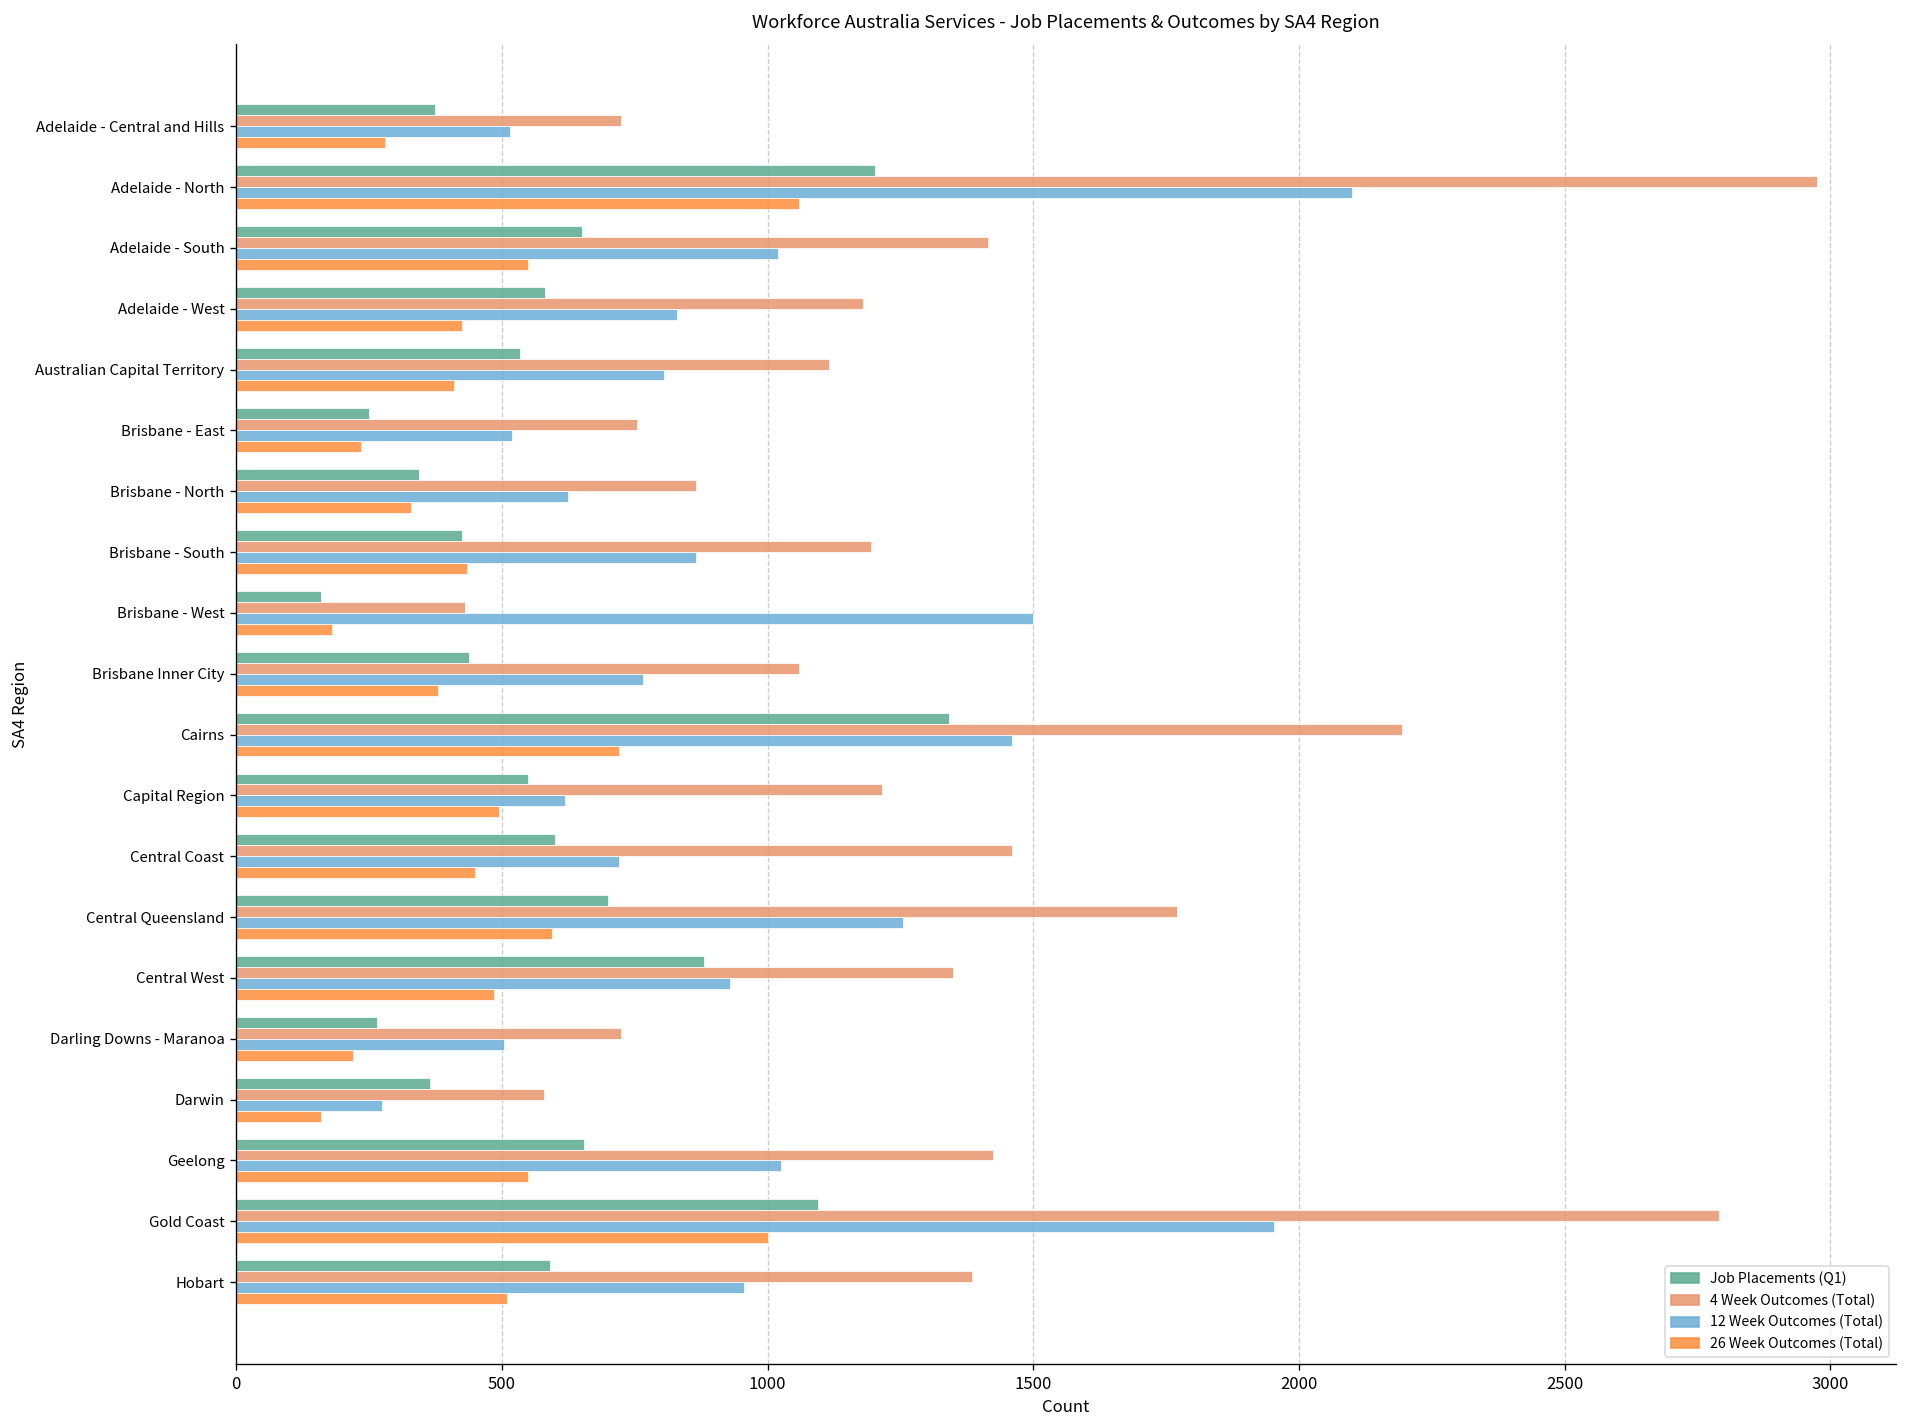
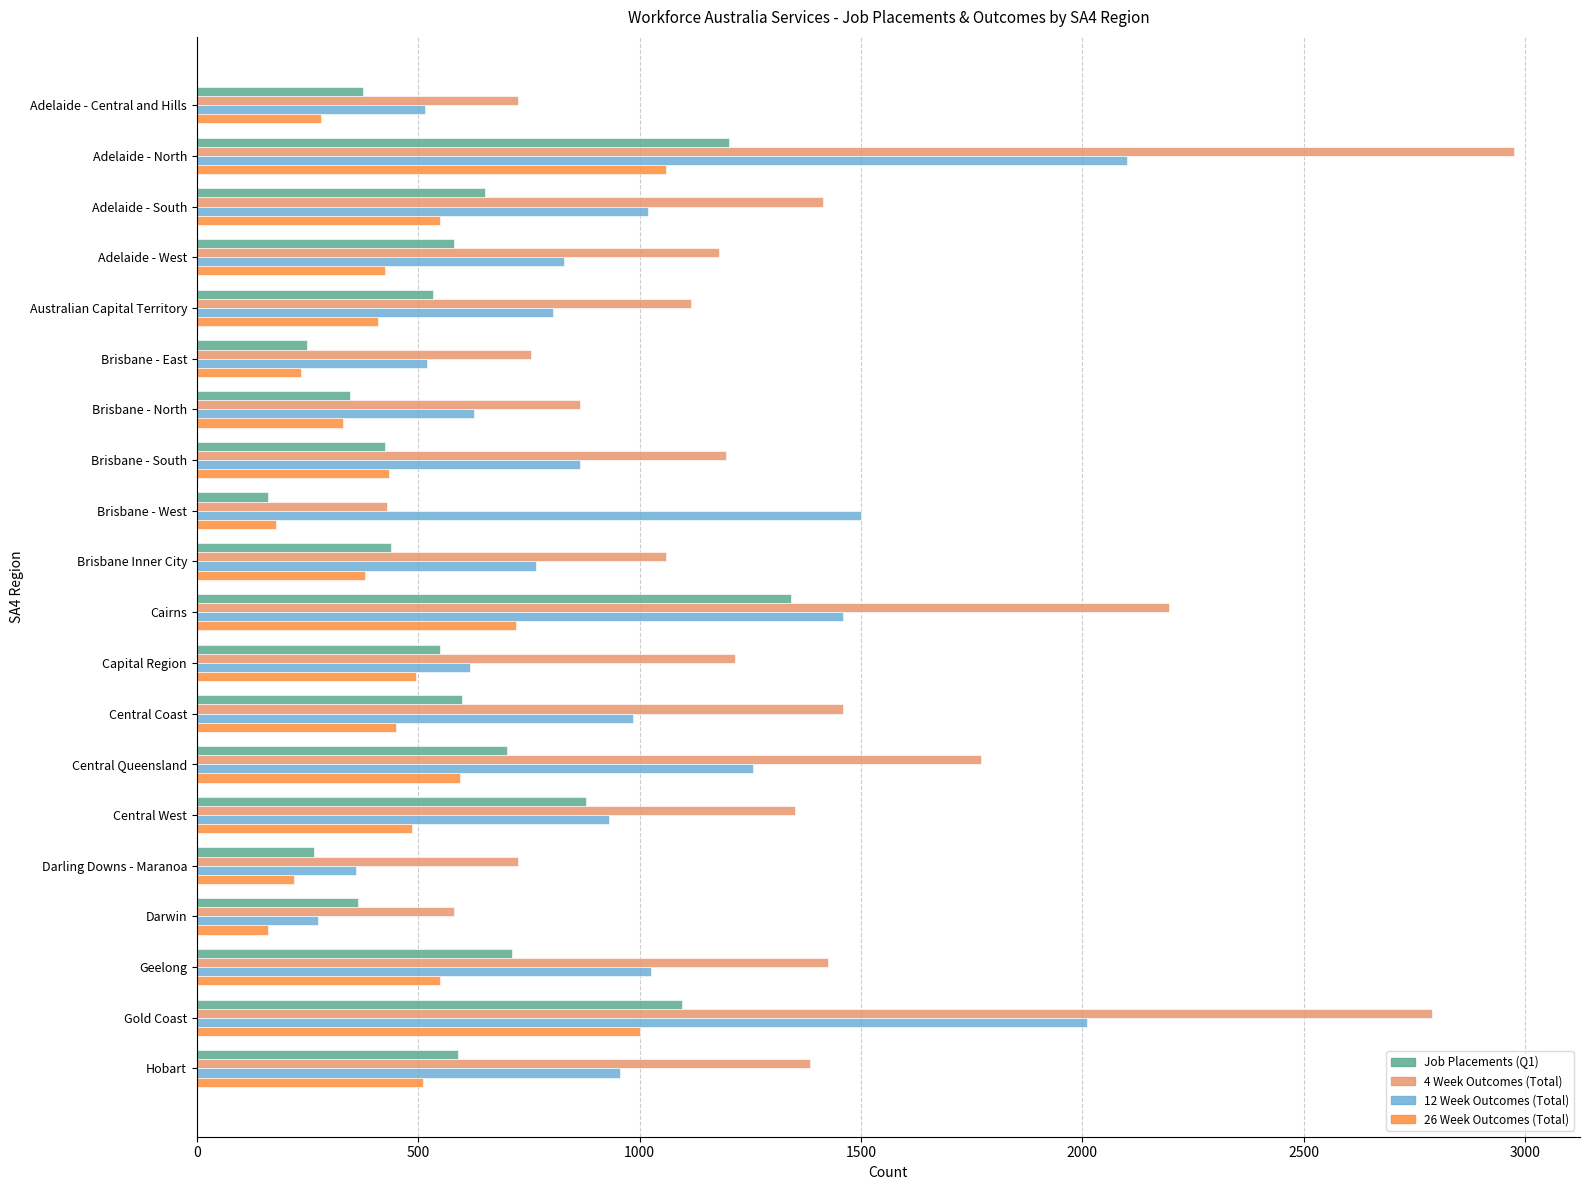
12 Week Outcomes (Total), Central Coast: 720 -> 990
12 Week Outcomes (Total), Darling Downs - Maranoa: 510 -> 360
Job Placements (Q1), Geelong: 660 -> 710
12 Week Outcomes (Total), Gold Coast: 1950 -> 2010
